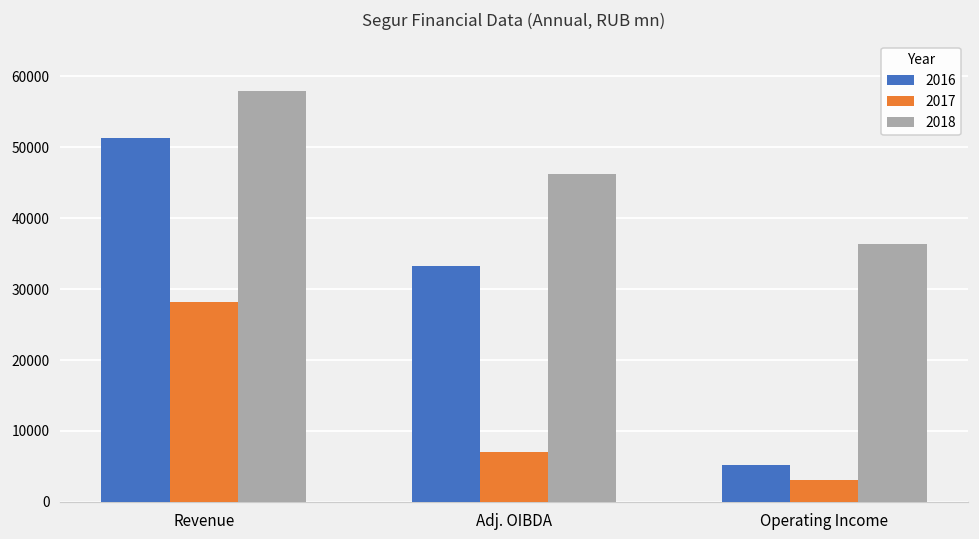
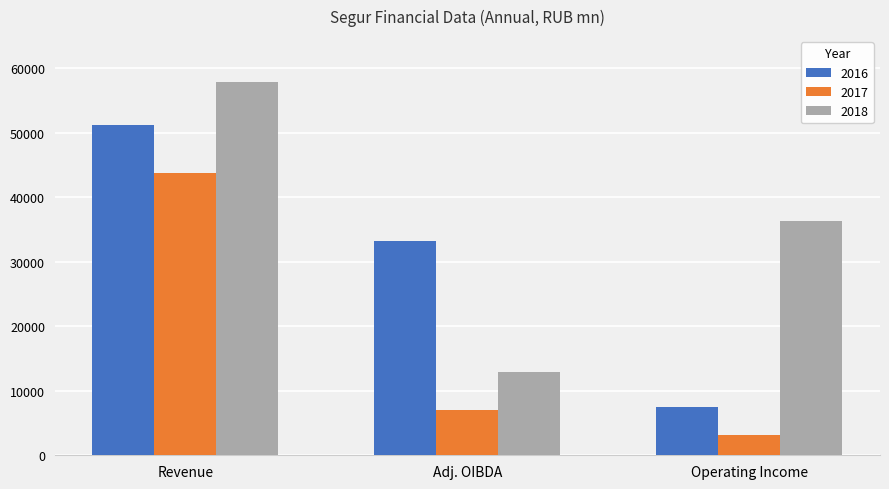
2017, Revenue: 28000 -> 44000
2018, Adj. OIBDA: 46000 -> 13000
2016, Operating Income: 5000 -> 7000
